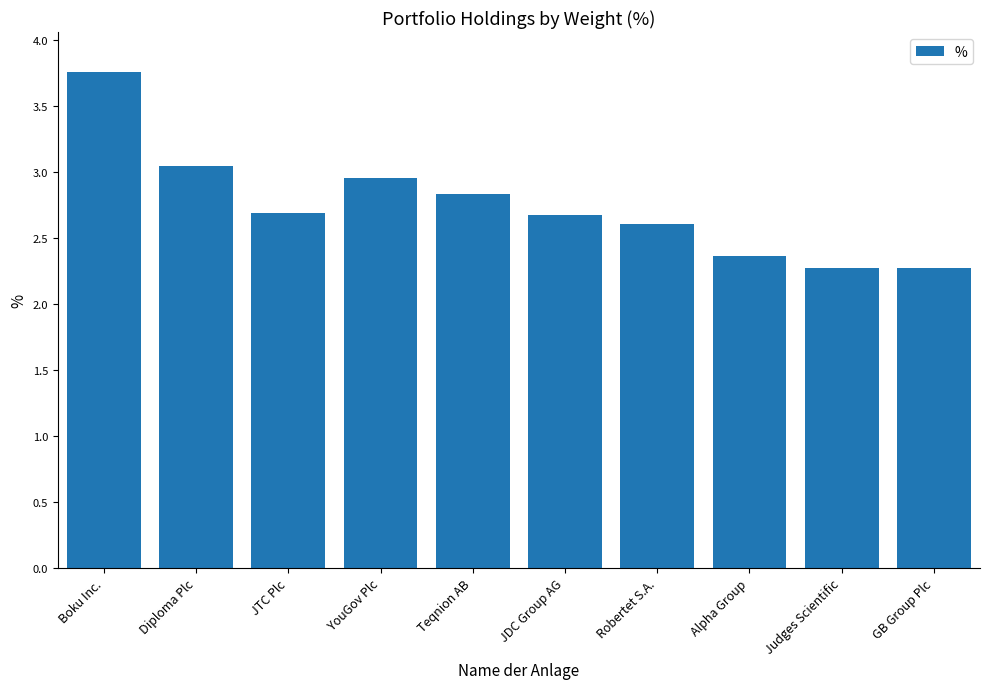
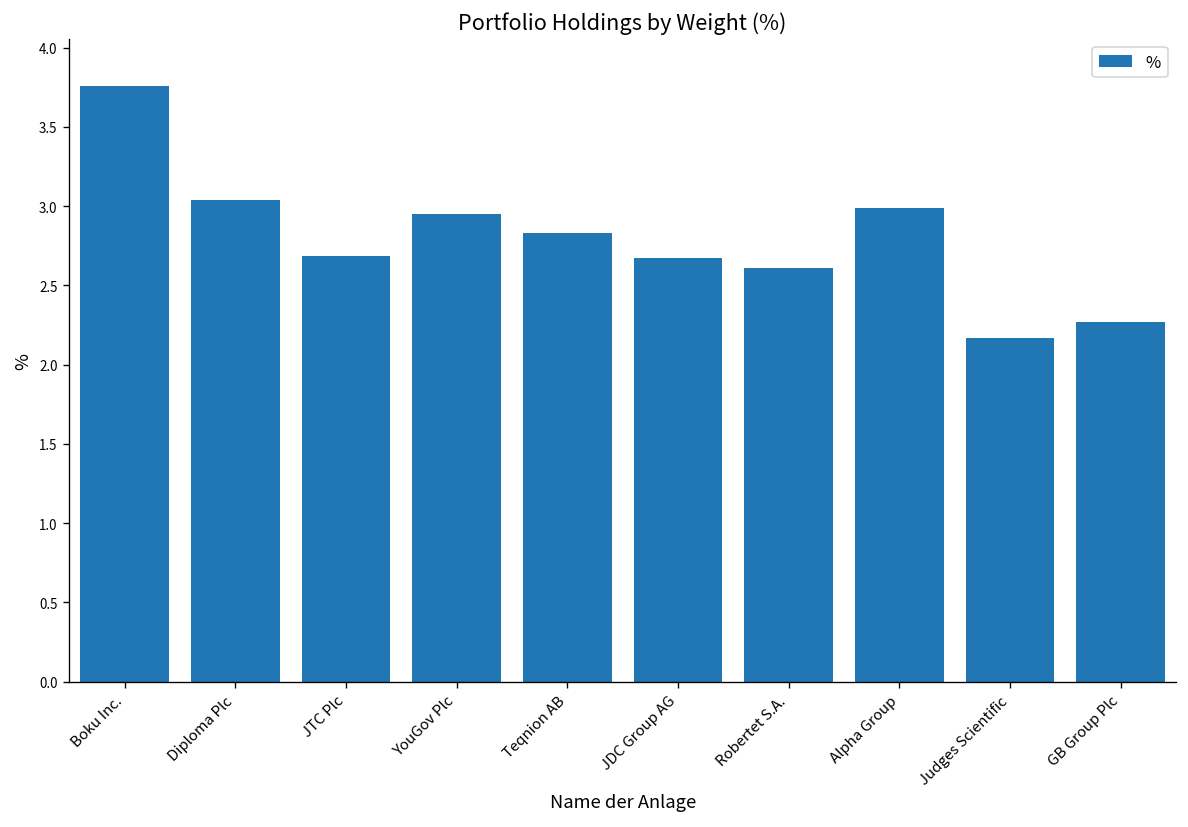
Alpha Group: 2.36 -> 2.99
Judges Scientific: 2.27 -> 2.17
